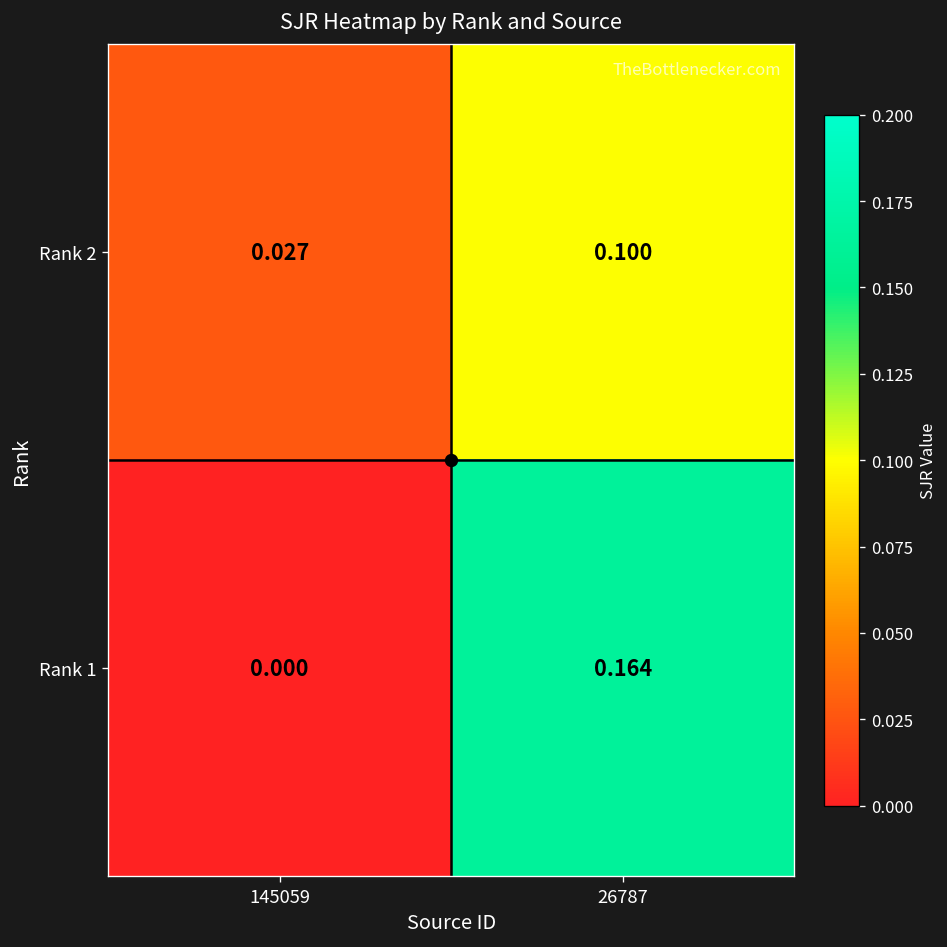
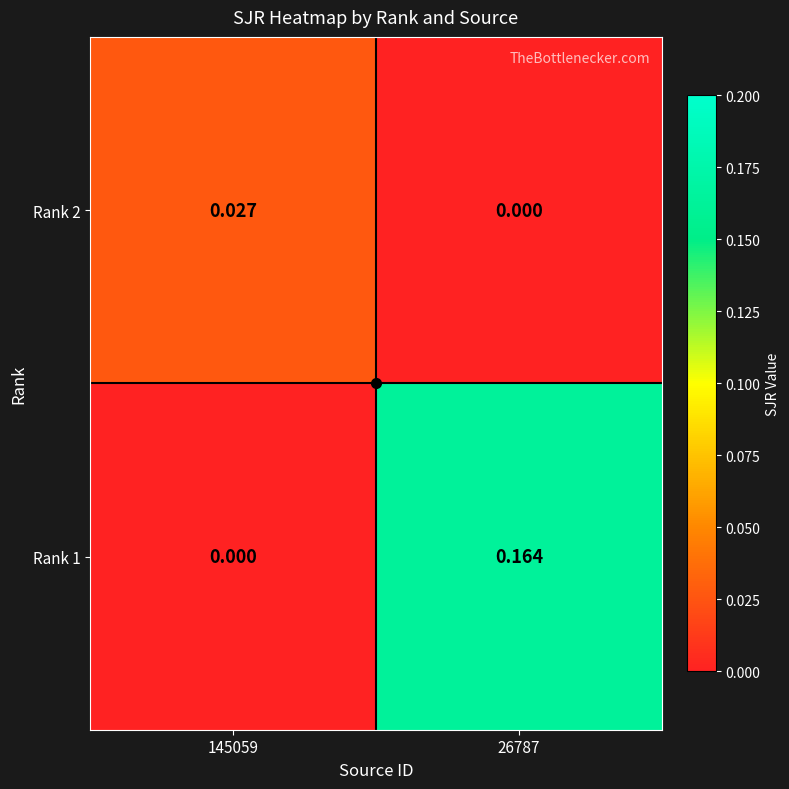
Rank 2, 26787: 0.100 -> 0.000
